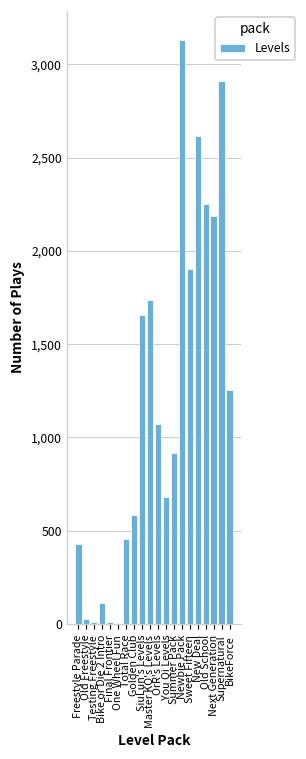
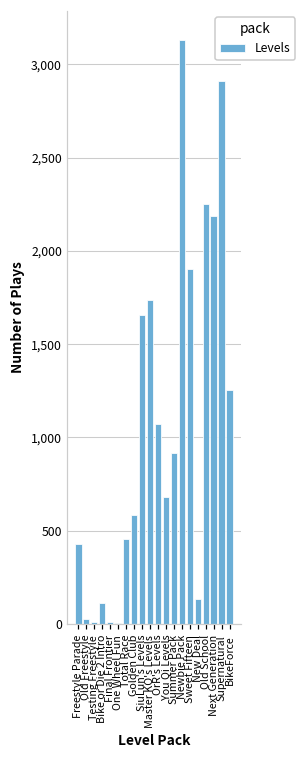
New Deal: 2,620 -> 140
